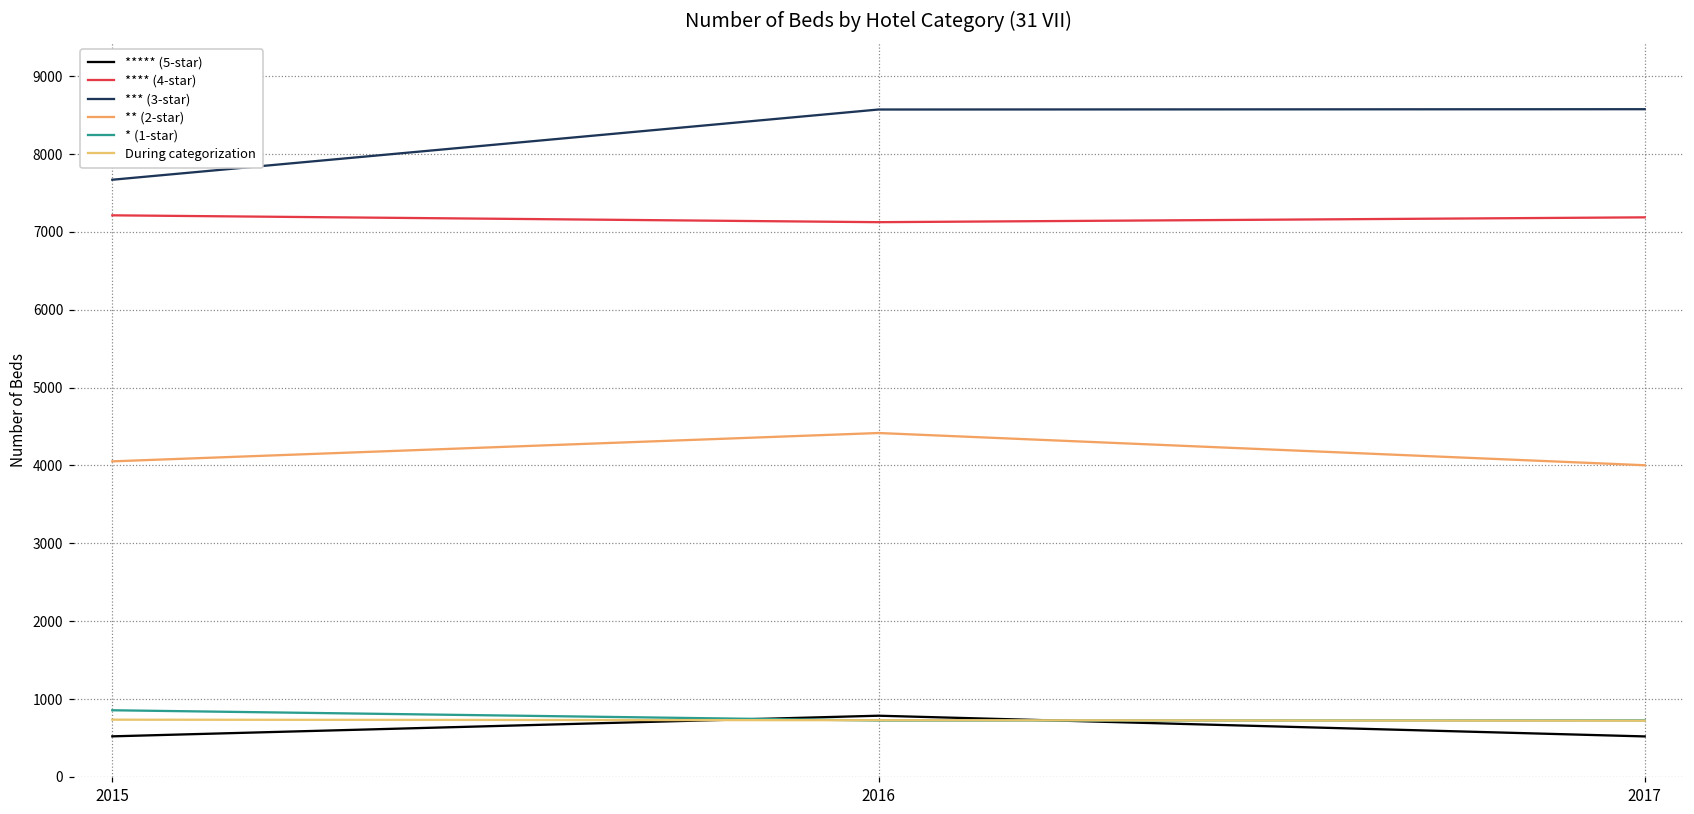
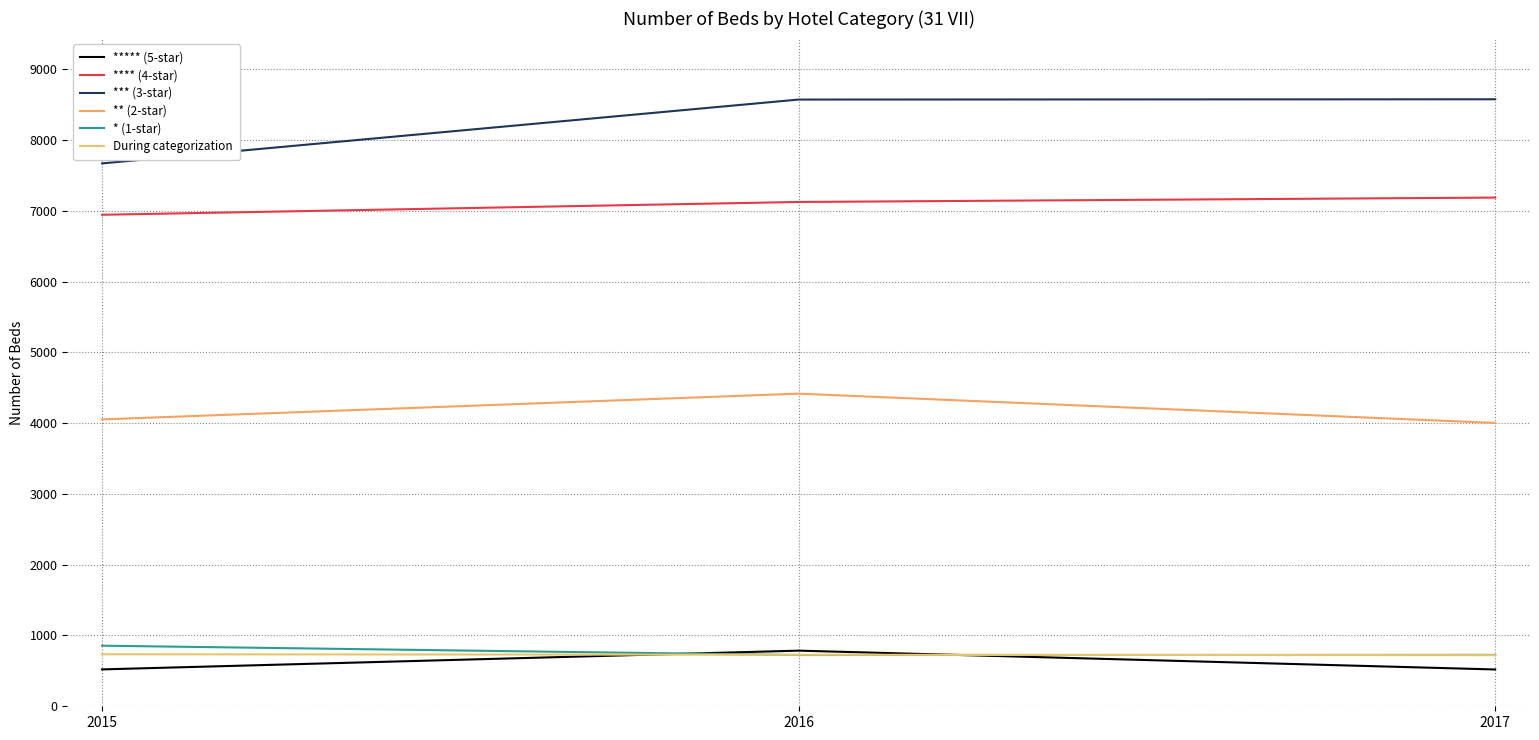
**** (4-star), 2015: 7200 -> 6900
